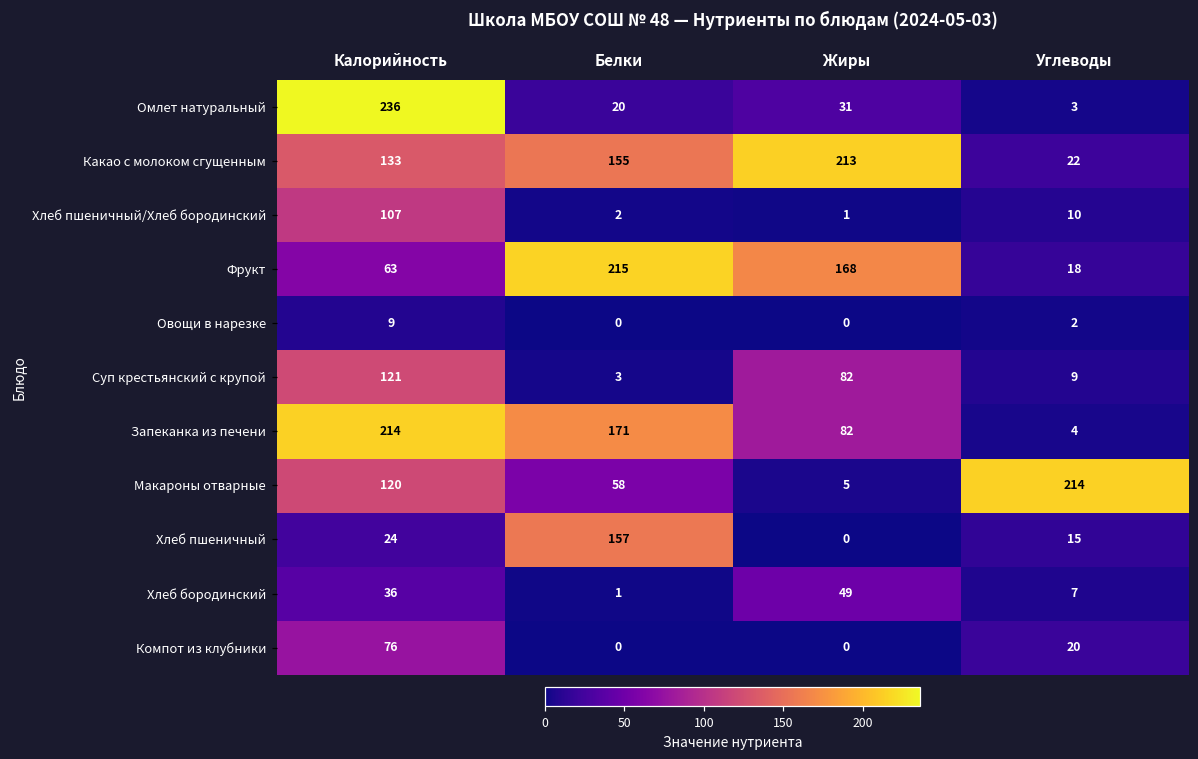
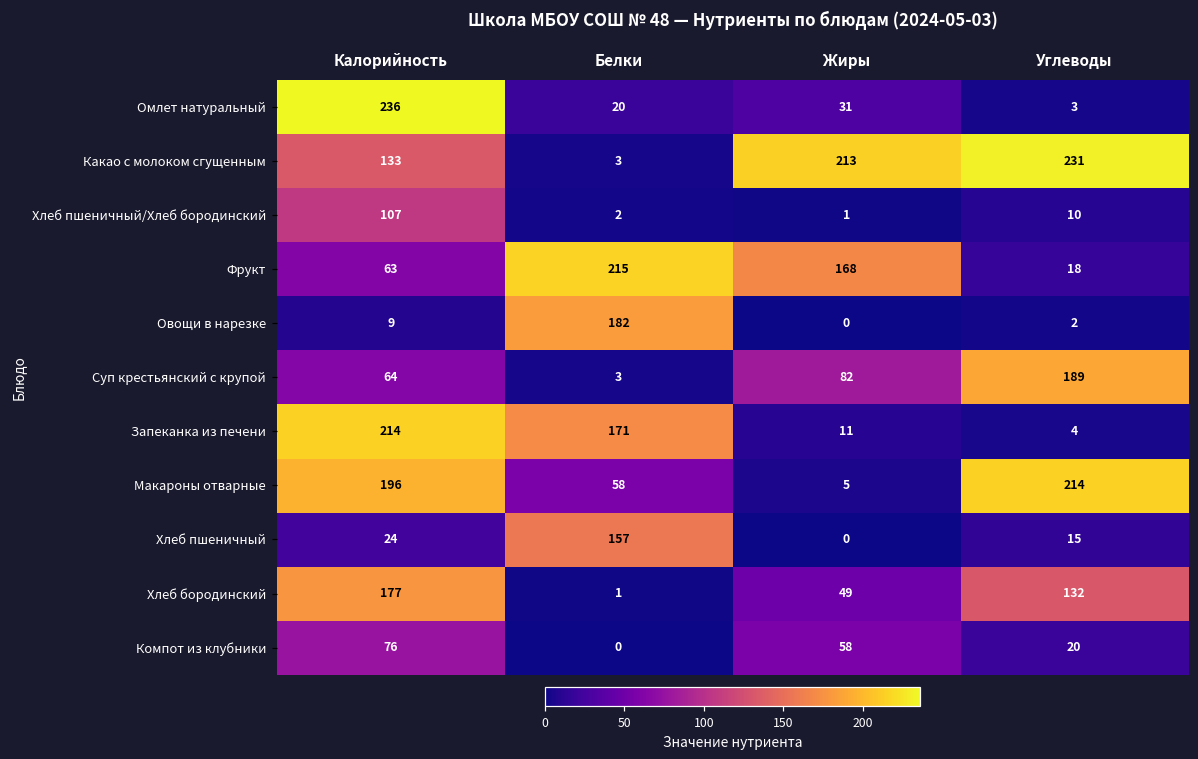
Какао с молоком сгущенным, Белки: 155 -> 3
Какао с молоком сгущенным, Углеводы: 22 -> 231
Овощи в нарезке, Белки: 0 -> 182
Суп крестьянский с крупой, Калорийность: 121 -> 64
Суп крестьянский с крупой, Углеводы: 9 -> 189
Запеканка из печени, Жиры: 82 -> 11
Макароны отварные, Калорийность: 120 -> 196
Хлеб бородинский, Калорийность: 36 -> 177
Хлеб бородинский, Углеводы: 7 -> 132
Компот из клубники, Жиры: 0 -> 58
